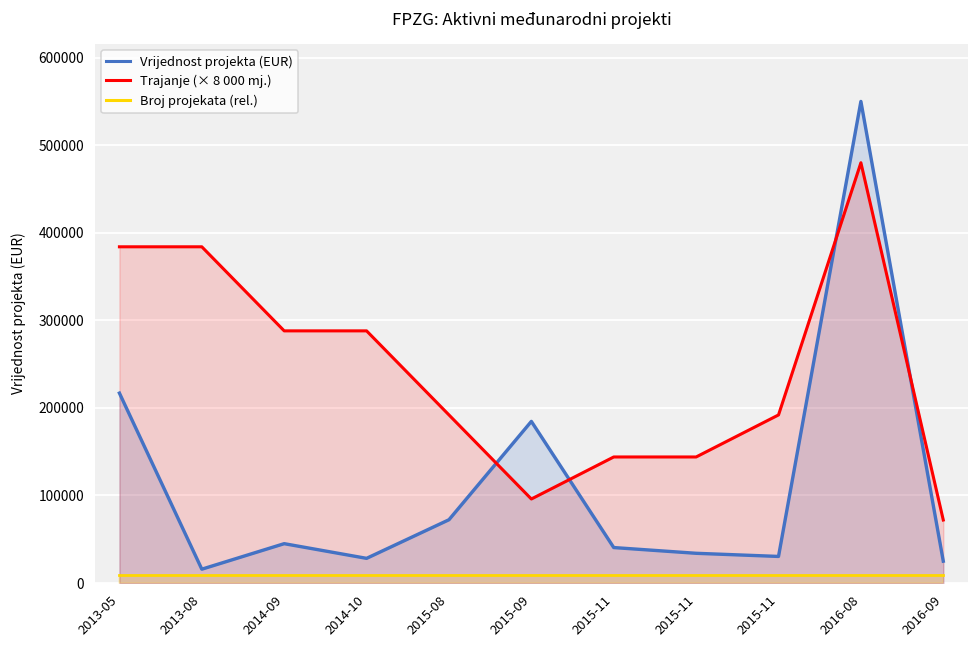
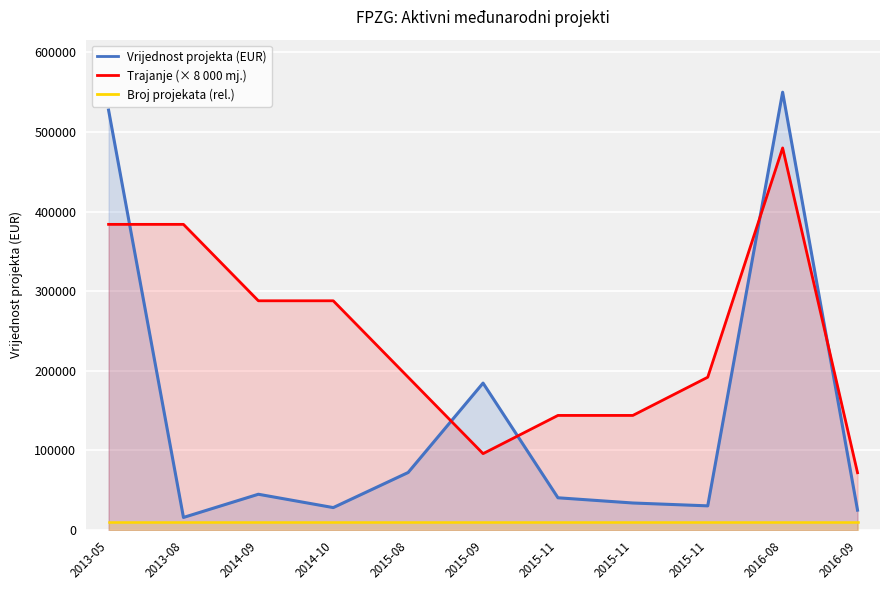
Vrijednost projekta (EUR), 2013-05: 220000 -> 530000
